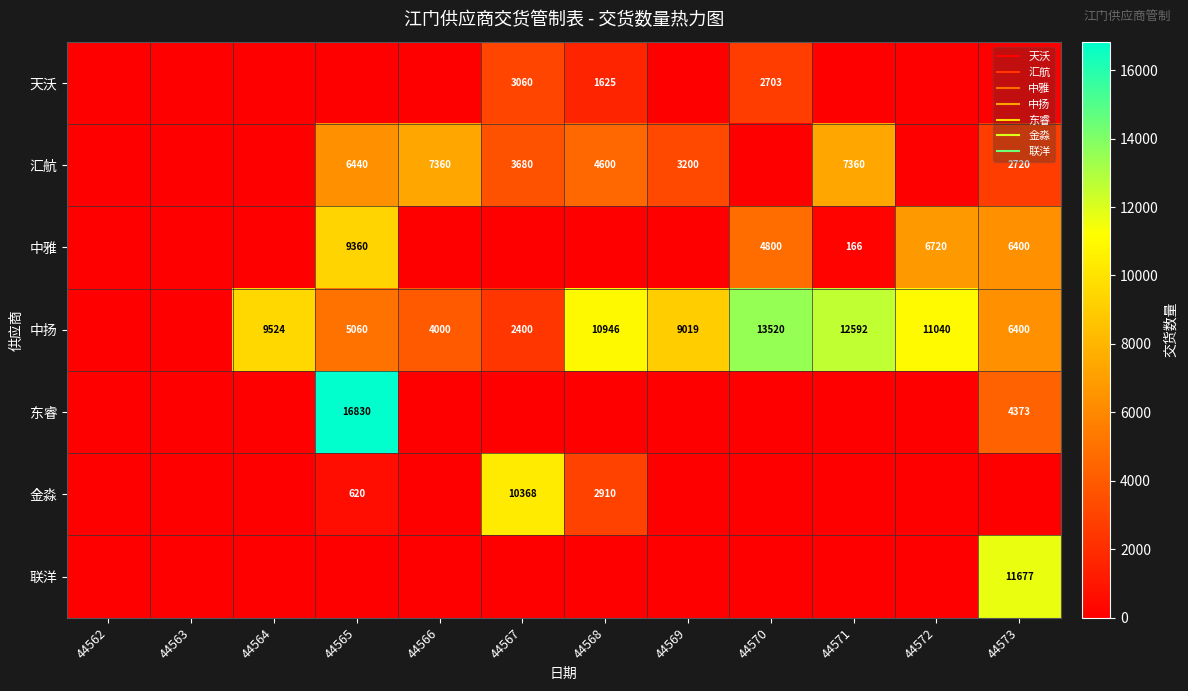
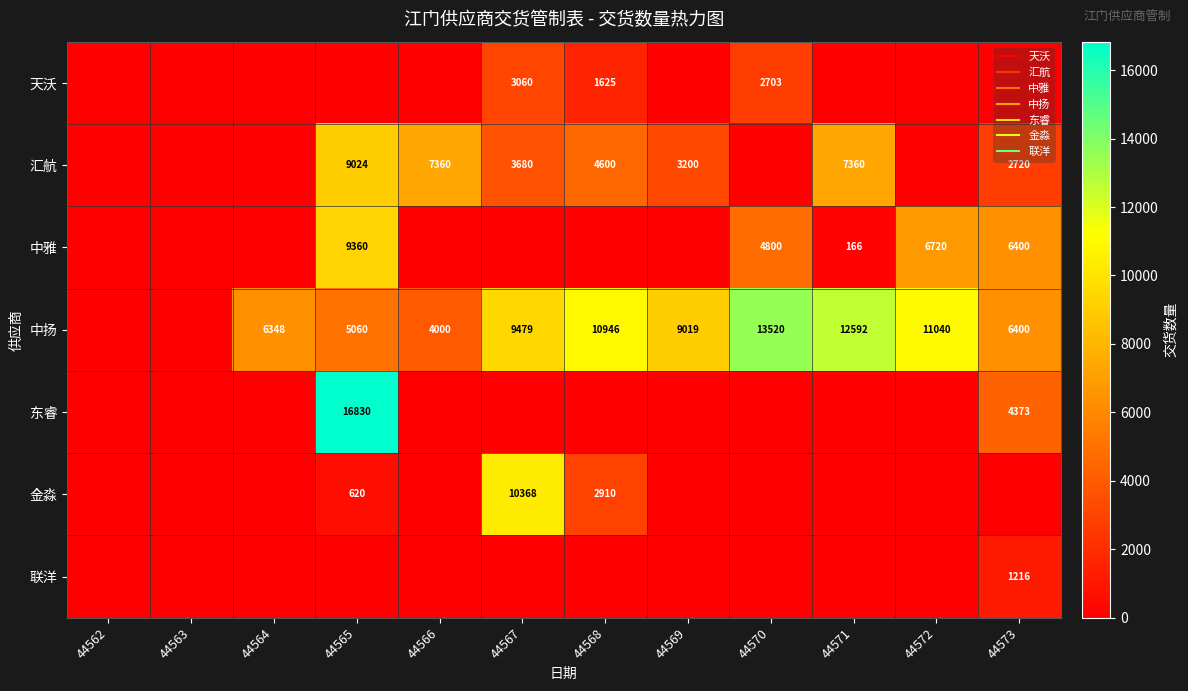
汇航, 44565: 6440 -> 9024
中扬, 44564: 9524 -> 6348
中扬, 44567: 2400 -> 9479
联洋, 44573: 11677 -> 1216
